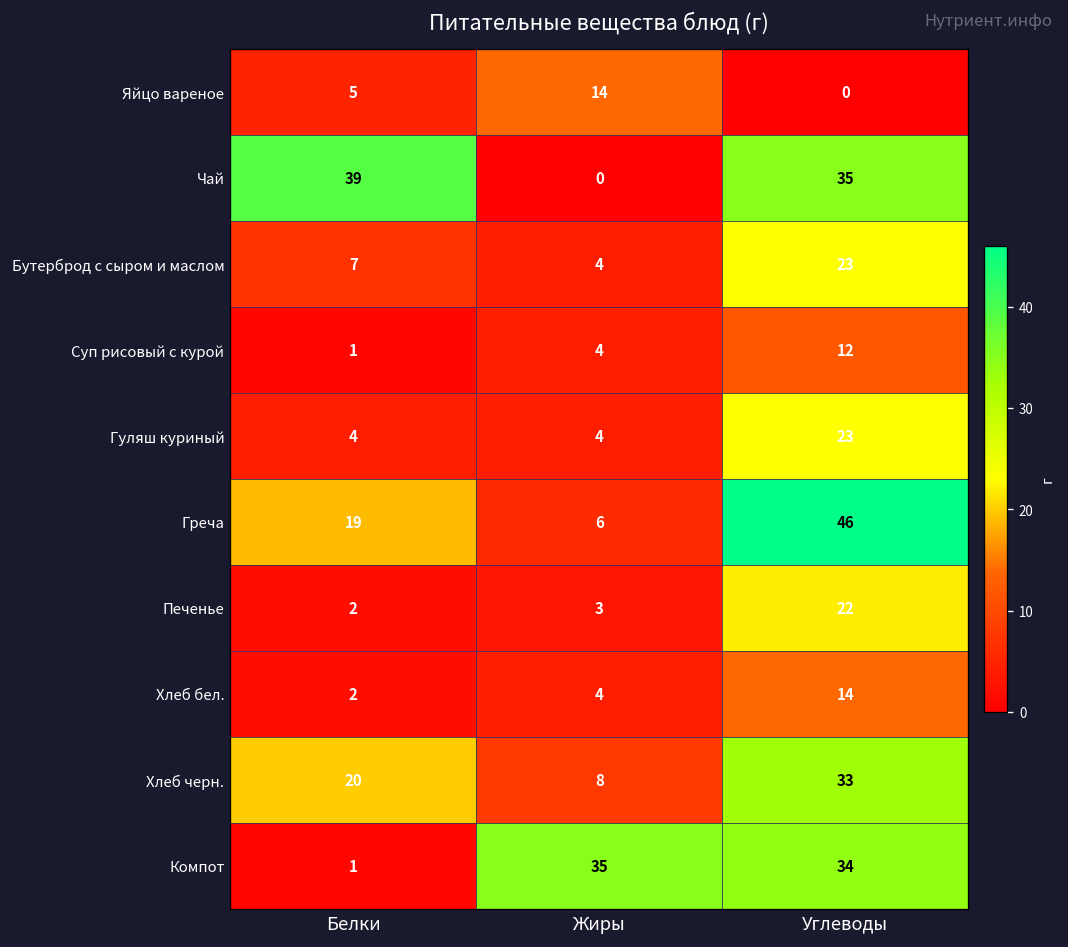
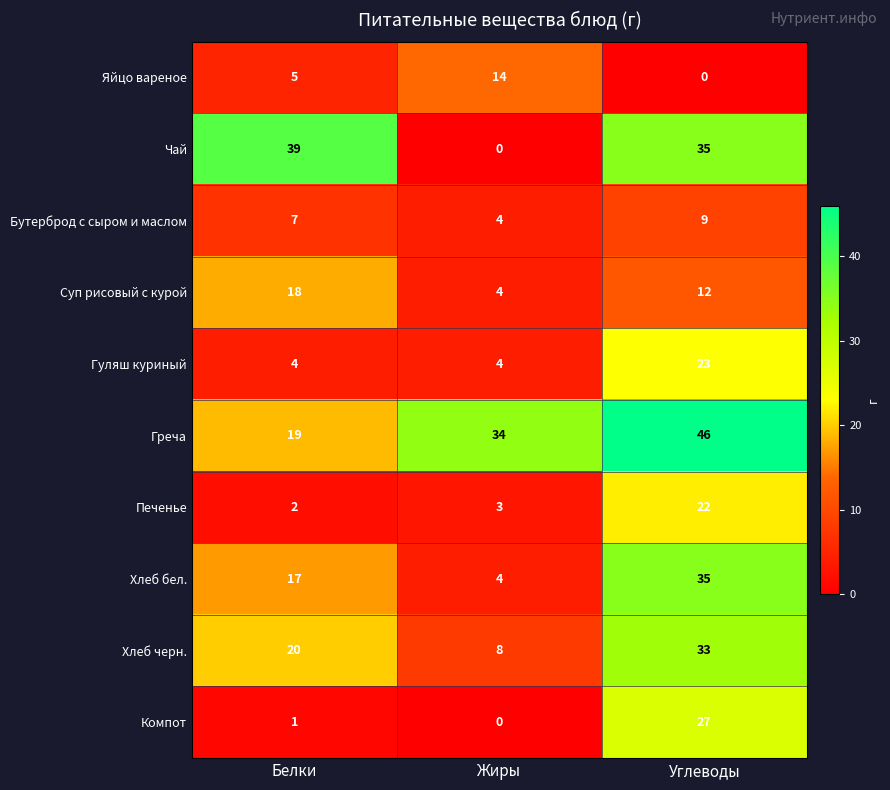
Бутерброд с сыром и маслом, Углеводы: 23 -> 9
Суп рисовый с курой, Белки: 1 -> 18
Греча, Жиры: 6 -> 34
Хлеб бел., Белки: 2 -> 17
Хлеб бел., Углеводы: 14 -> 35
Компот, Жиры: 35 -> 0
Компот, Углеводы: 34 -> 27
